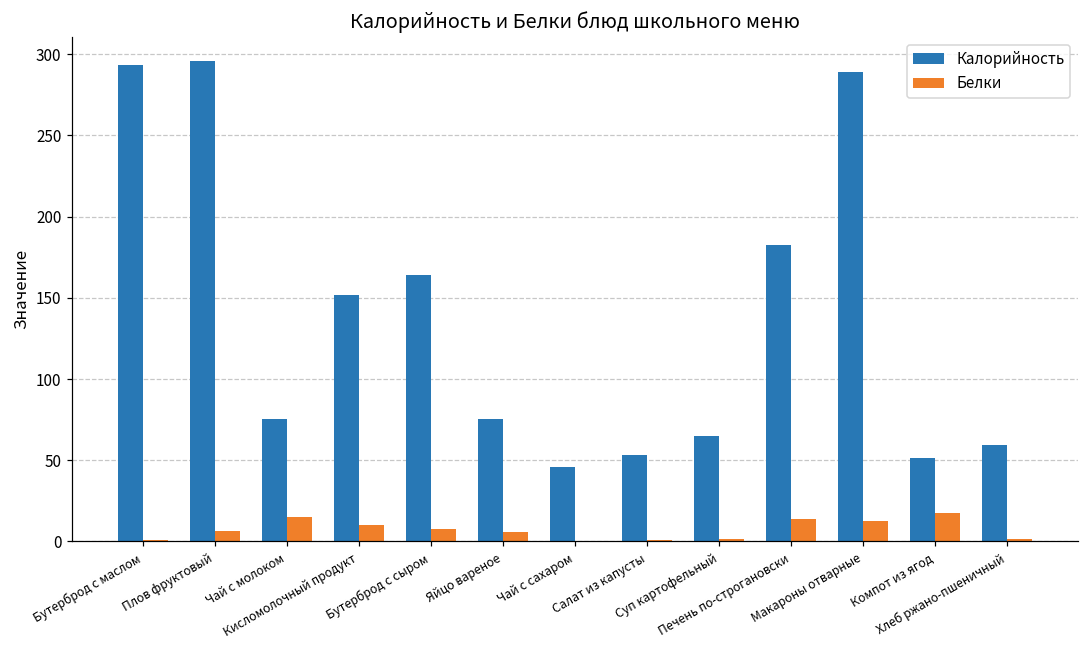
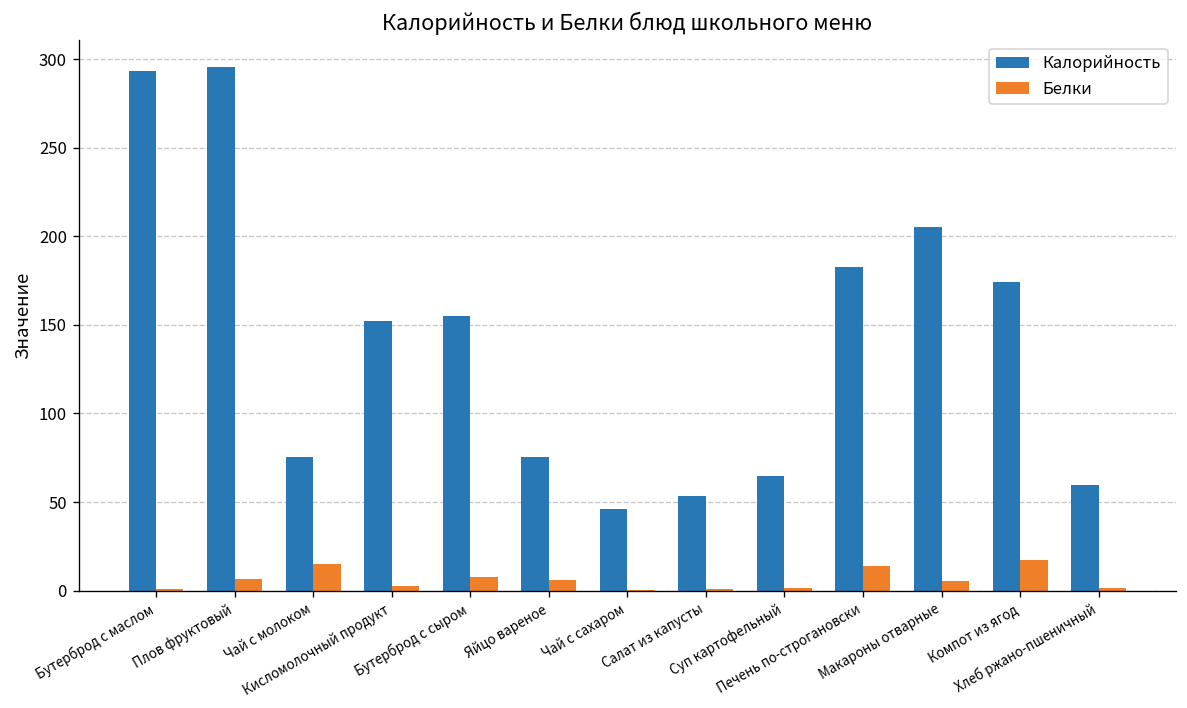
Белки, Кисломолочный продукт: 10 -> 3
Калорийность, Бутерброд с сыром: 164 -> 155
Калорийность, Макароны отварные: 289 -> 205
Белки, Макароны отварные: 12 -> 6
Калорийность, Компот из ягод: 51 -> 174
